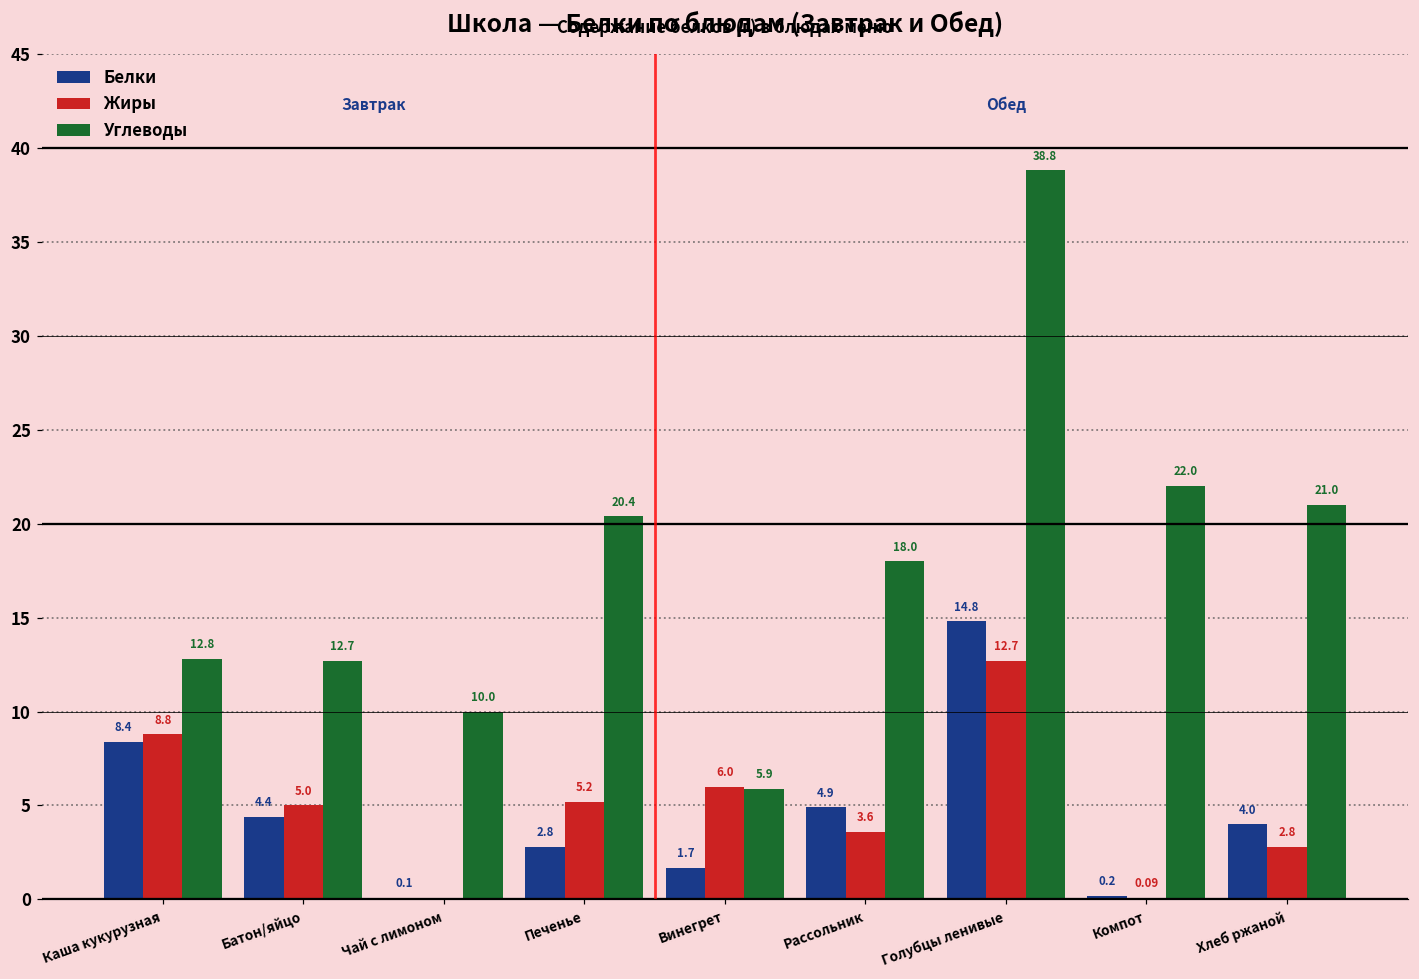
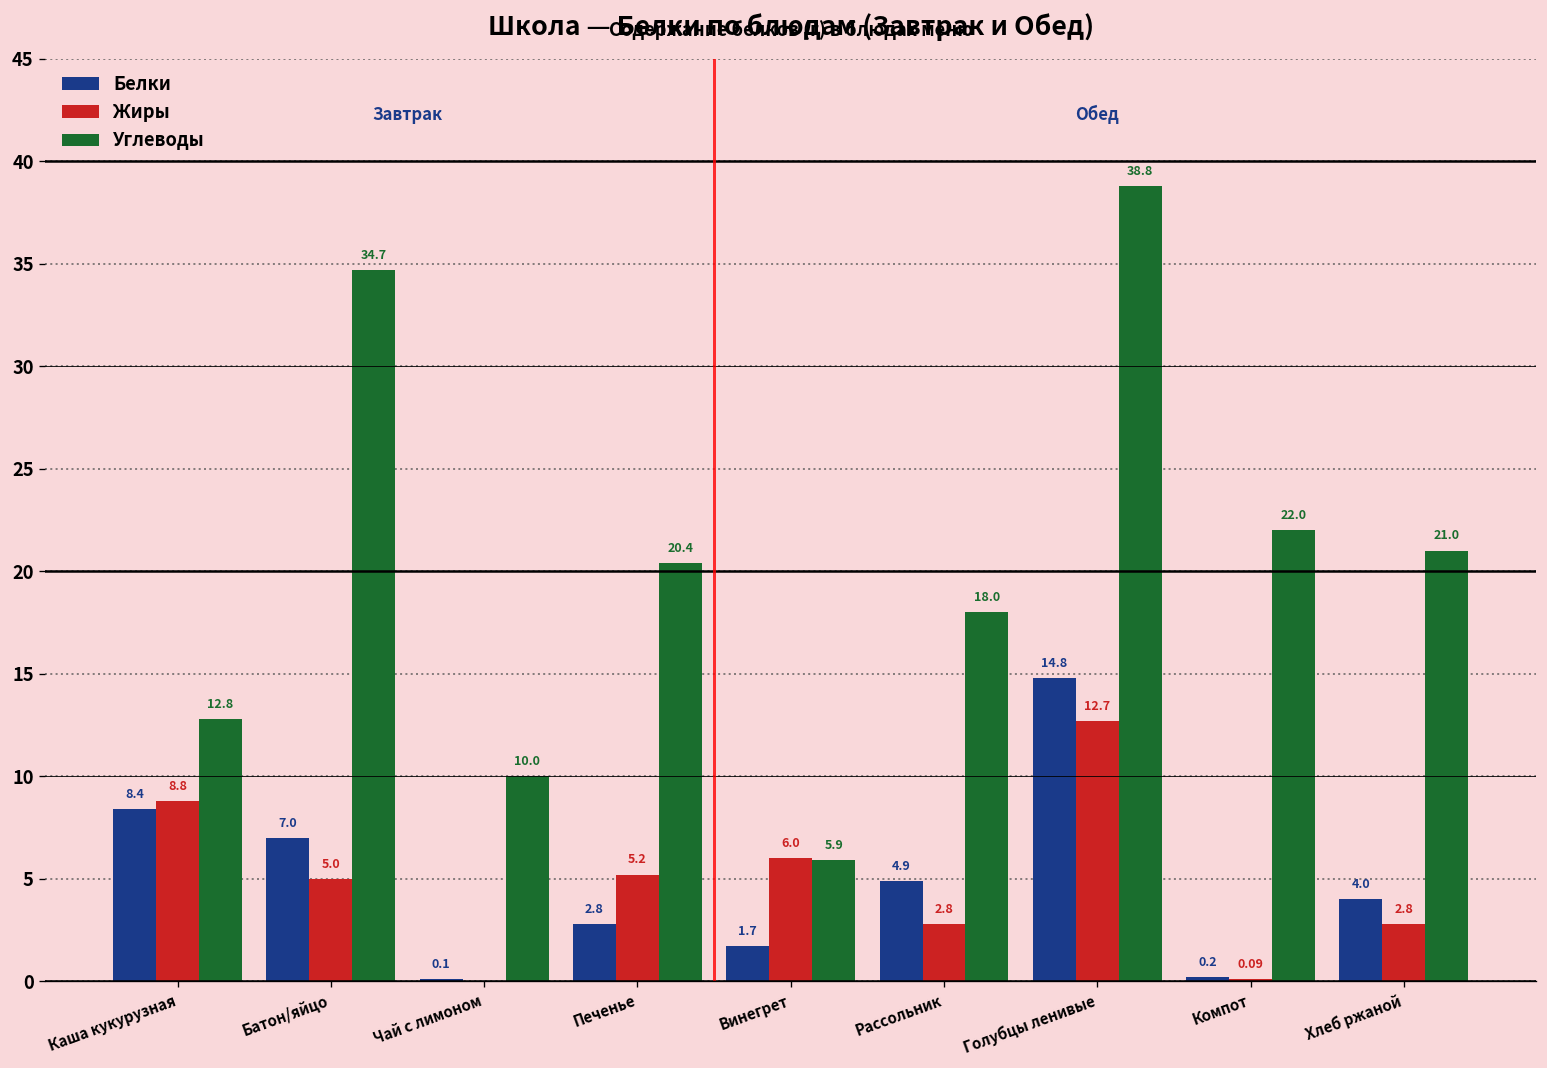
Белки, Батон/яйцо: 4.4 -> 7.0
Углеводы, Батон/яйцо: 12.7 -> 34.7
Жиры, Рассольник: 3.6 -> 2.8
